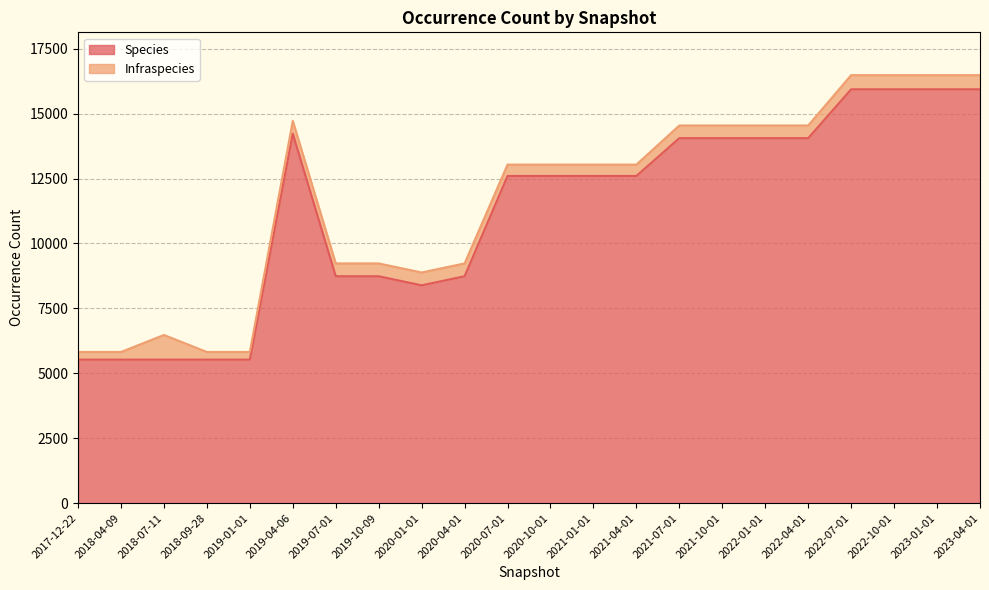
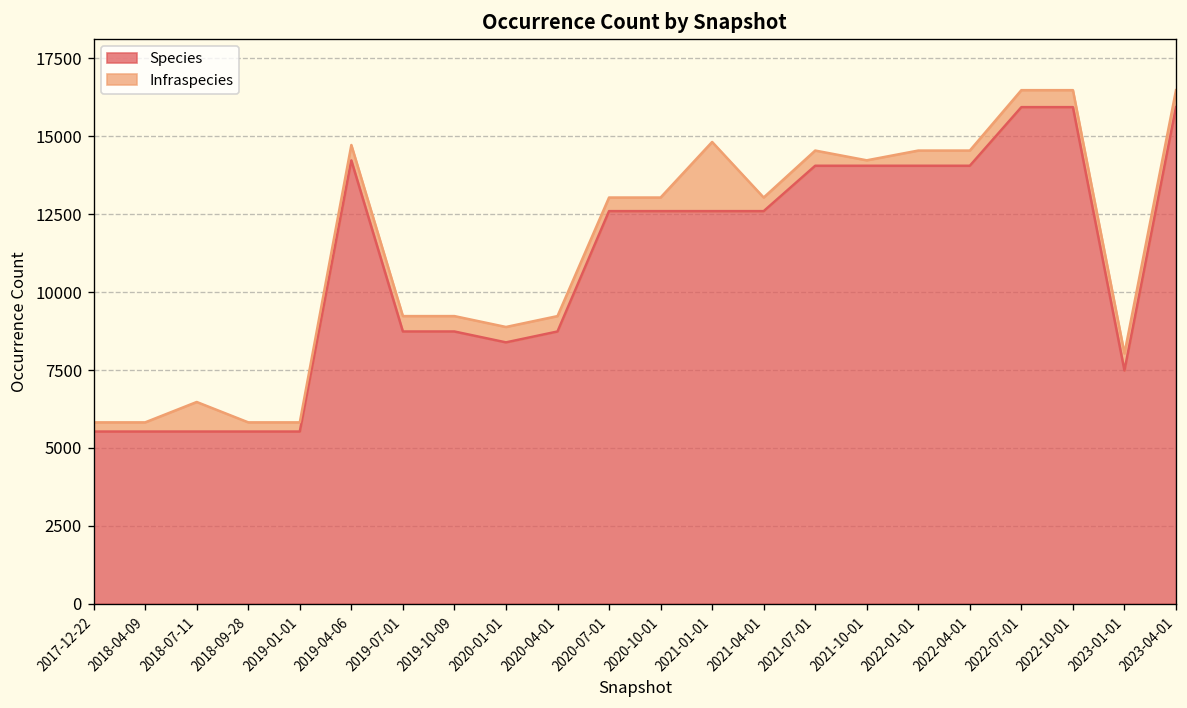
Infraspecies, 2021-01-01: 400 -> 2200
Infraspecies, 2021-10-01: 500 -> 200
Species, 2023-01-01: 15900 -> 7500
